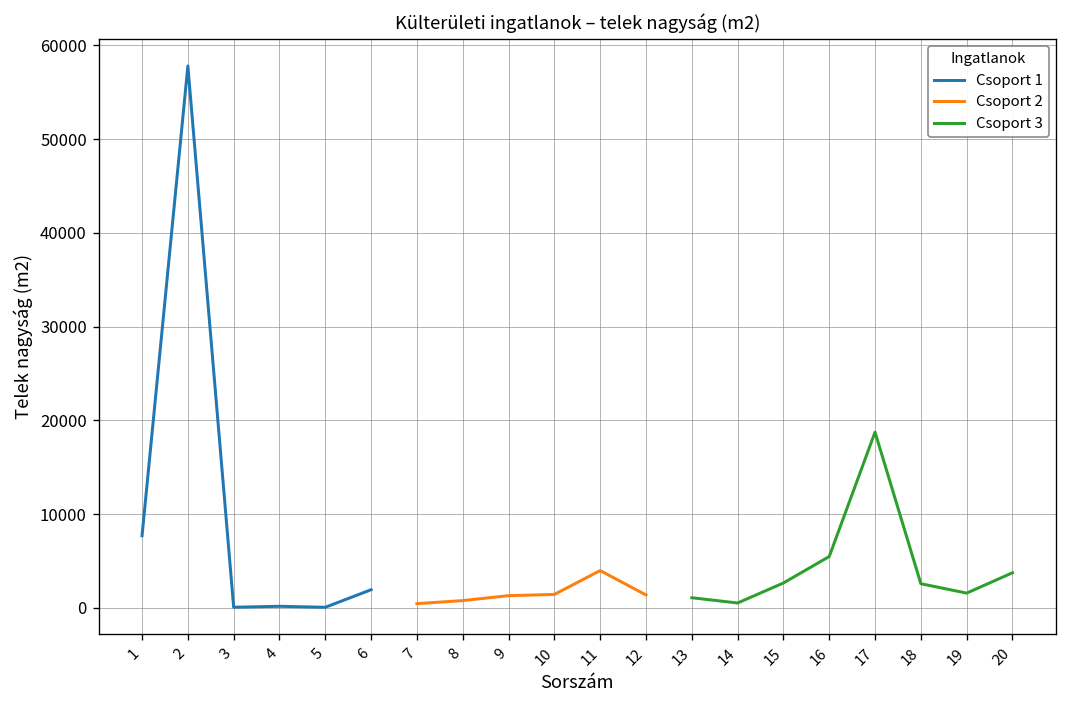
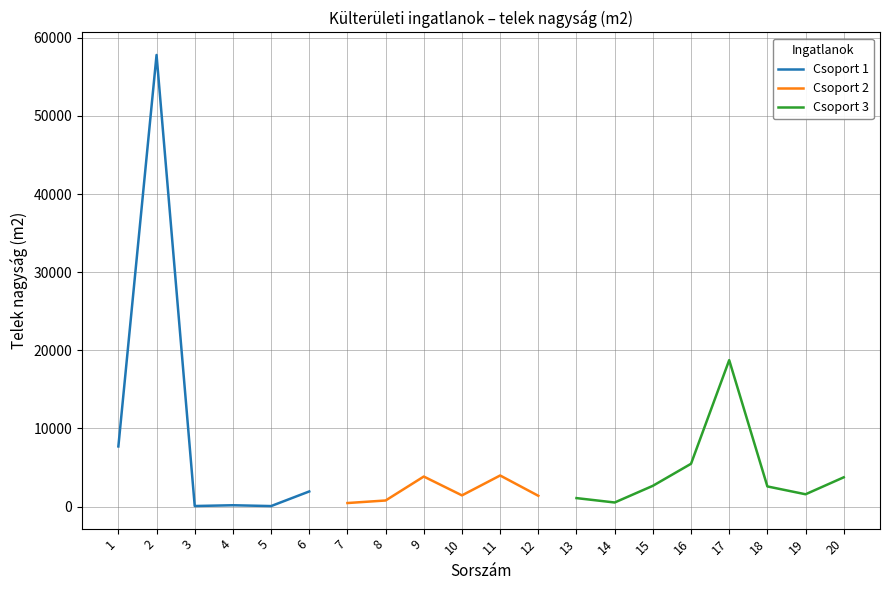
Csoport 2, 9: 1000 -> 4000
